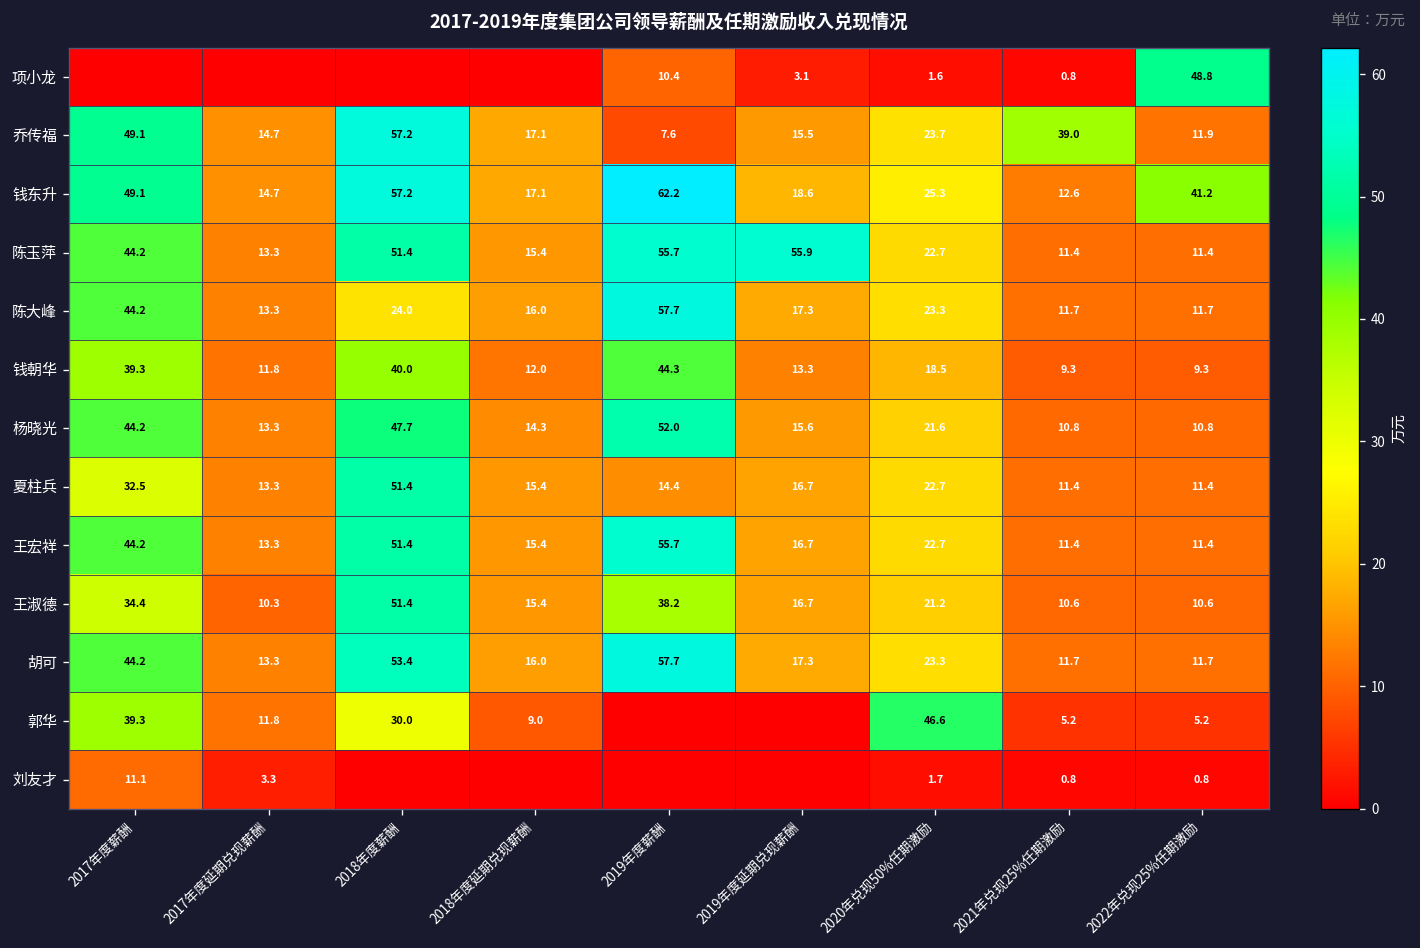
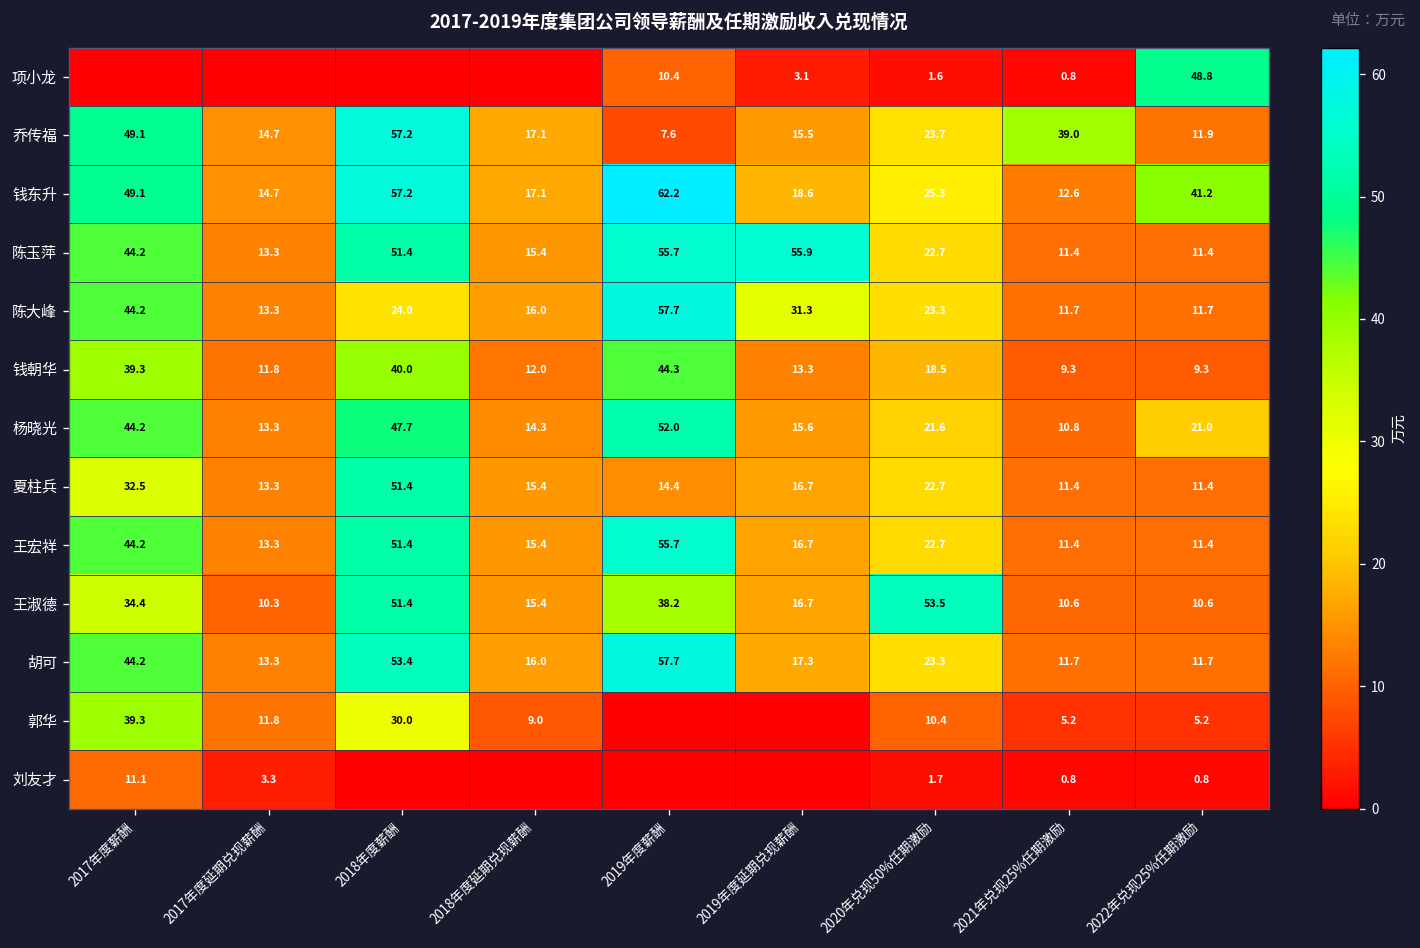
陈大峰, 2019年度延期兑现薪酬: 17.3 -> 31.3
杨晓光, 2022年兑现25%任期激励: 10.8 -> 21.0
王淑德, 2020年兑现50%任期激励: 21.2 -> 53.5
郭华, 2020年兑现50%任期激励: 46.6 -> 10.4
